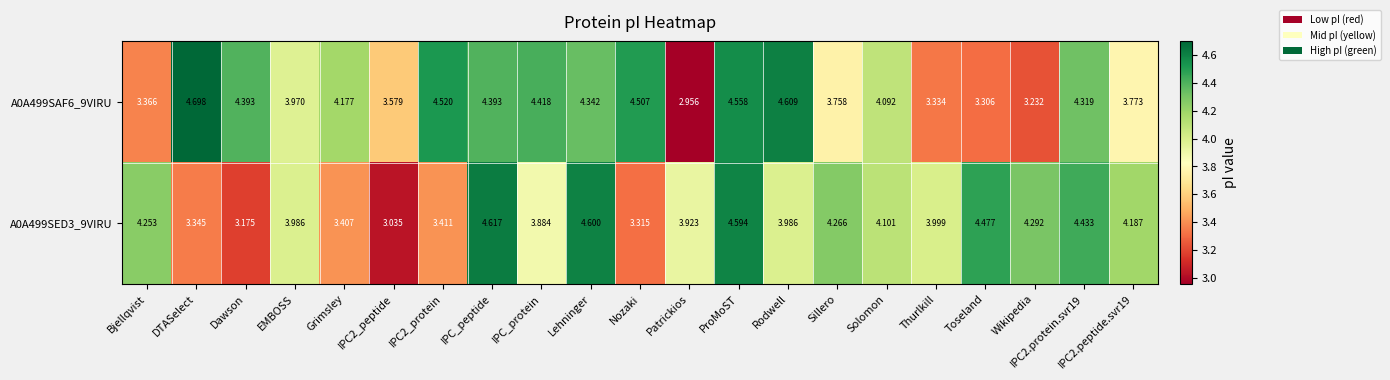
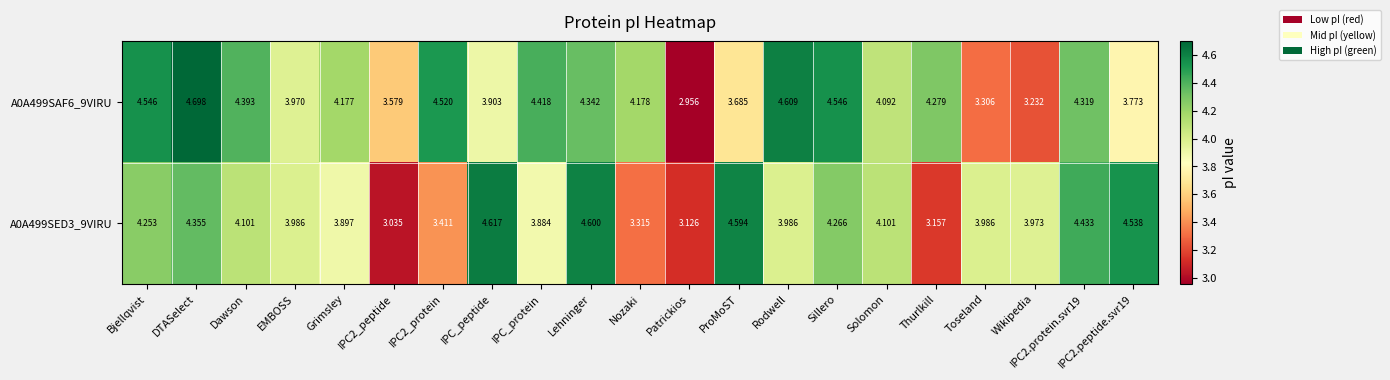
A0A499SAF6_9VIRU, Bjellqvist: 3.366 -> 4.546
A0A499SAF6_9VIRU, IPC_peptide: 4.393 -> 3.903
A0A499SAF6_9VIRU, Nozaki: 4.507 -> 4.178
A0A499SAF6_9VIRU, ProMoST: 4.558 -> 3.685
A0A499SAF6_9VIRU, Sillero: 3.758 -> 4.546
A0A499SAF6_9VIRU, Thurlkill: 3.334 -> 4.279
A0A499SED3_9VIRU, DTASelect: 3.345 -> 4.355
A0A499SED3_9VIRU, Dawson: 3.175 -> 4.101
A0A499SED3_9VIRU, Grimsley: 3.407 -> 3.897
A0A499SED3_9VIRU, Patrickios: 3.923 -> 3.126
A0A499SED3_9VIRU, Thurlkill: 3.999 -> 3.157
A0A499SED3_9VIRU, Toseland: 4.477 -> 3.986
A0A499SED3_9VIRU, Wikipedia: 4.292 -> 3.973
A0A499SED3_9VIRU, IPC2.peptide.svr19: 4.187 -> 4.538
